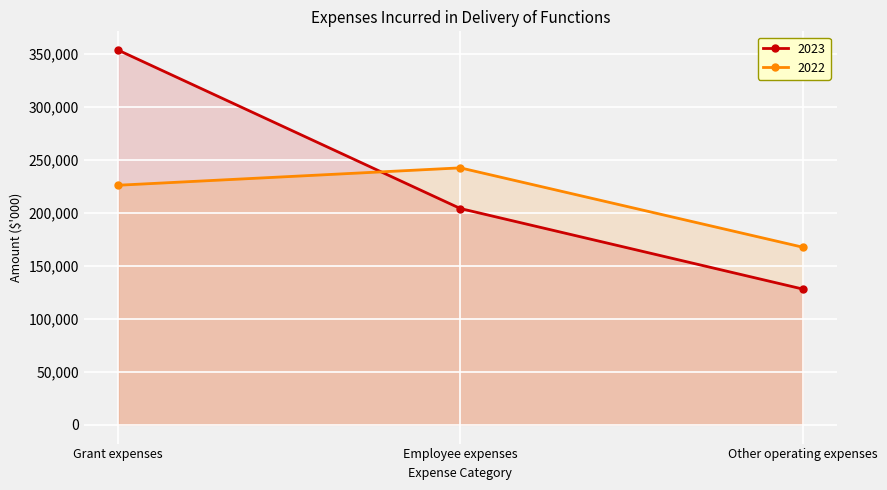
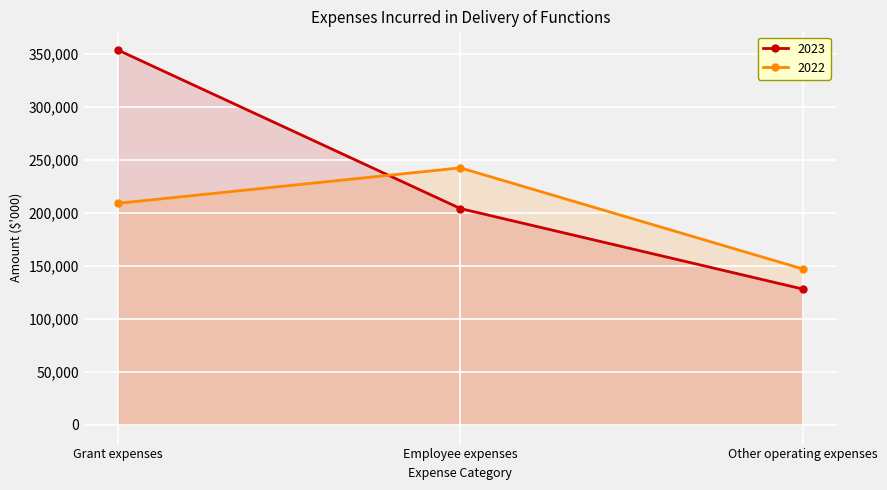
2022, Grant expenses: 226,000 -> 209,000
2022, Other operating expenses: 168,000 -> 147,000
